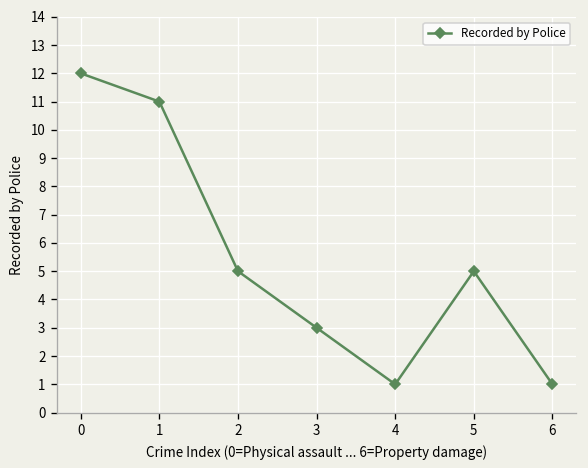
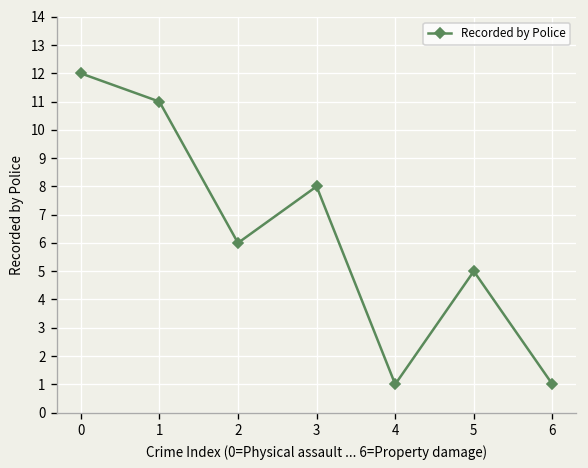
2: 5 -> 6
3: 3 -> 8
